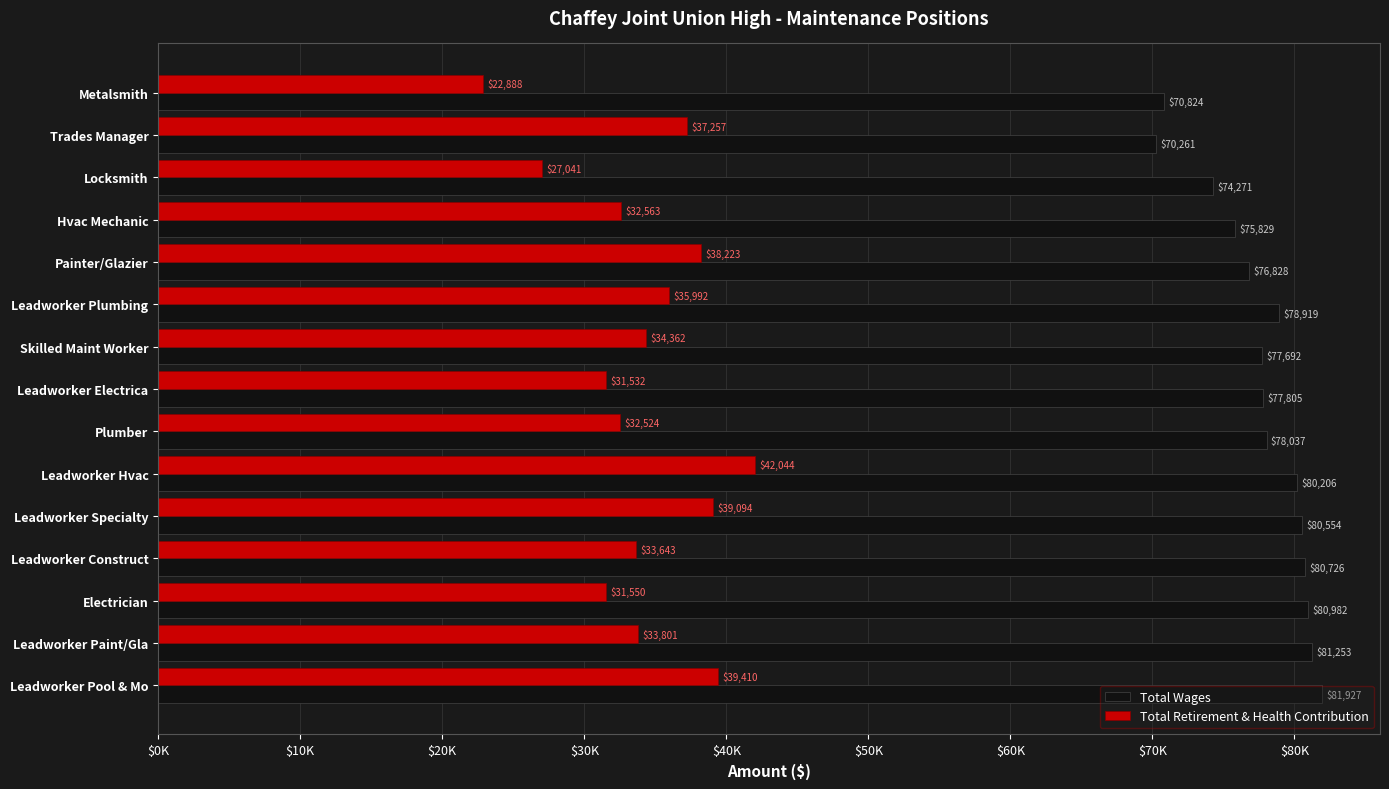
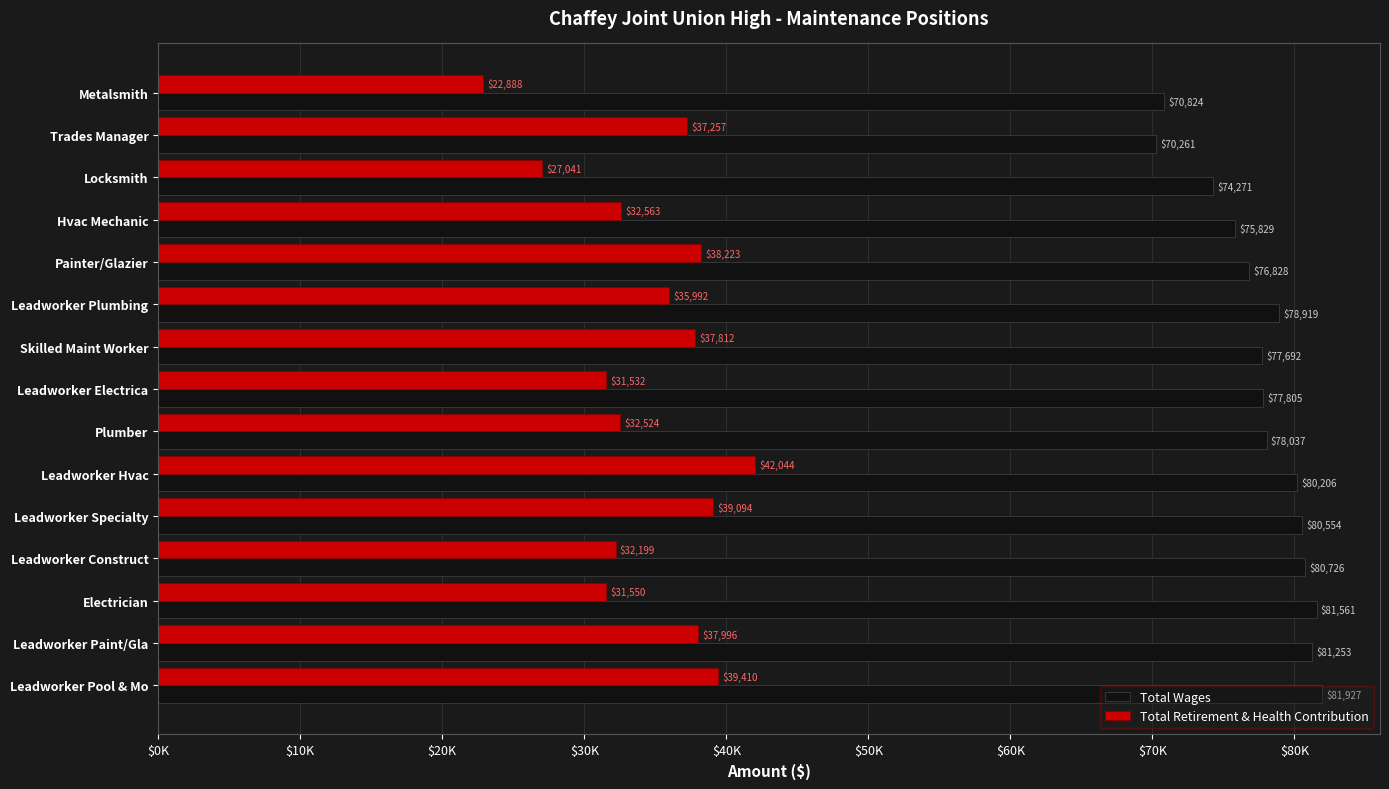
Total Retirement & Health Contribution, Skilled Maint Worker: $34,362 -> $37,812
Total Retirement & Health Contribution, Leadworker Construct: $33,643 -> $32,199
Total Wages, Electrician: $80,982 -> $81,561
Total Retirement & Health Contribution, Leadworker Paint/Gla: $33,801 -> $37,996
